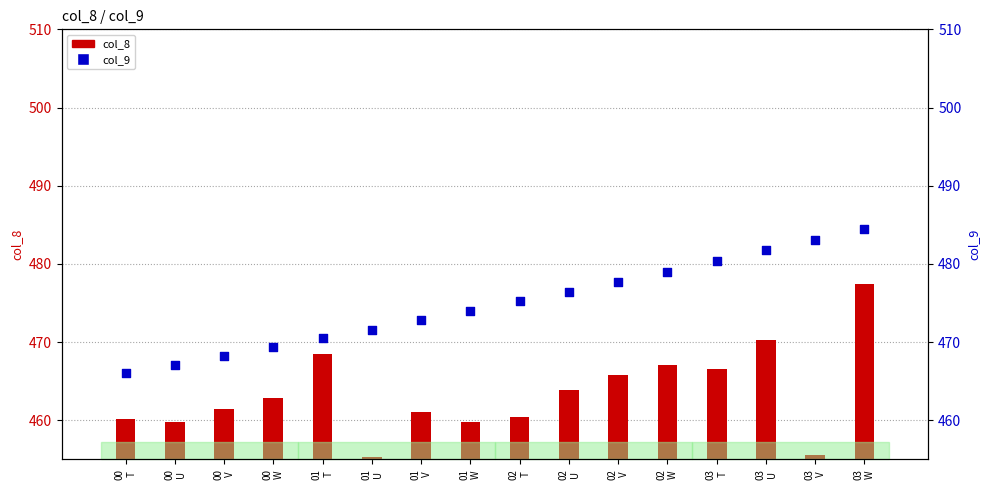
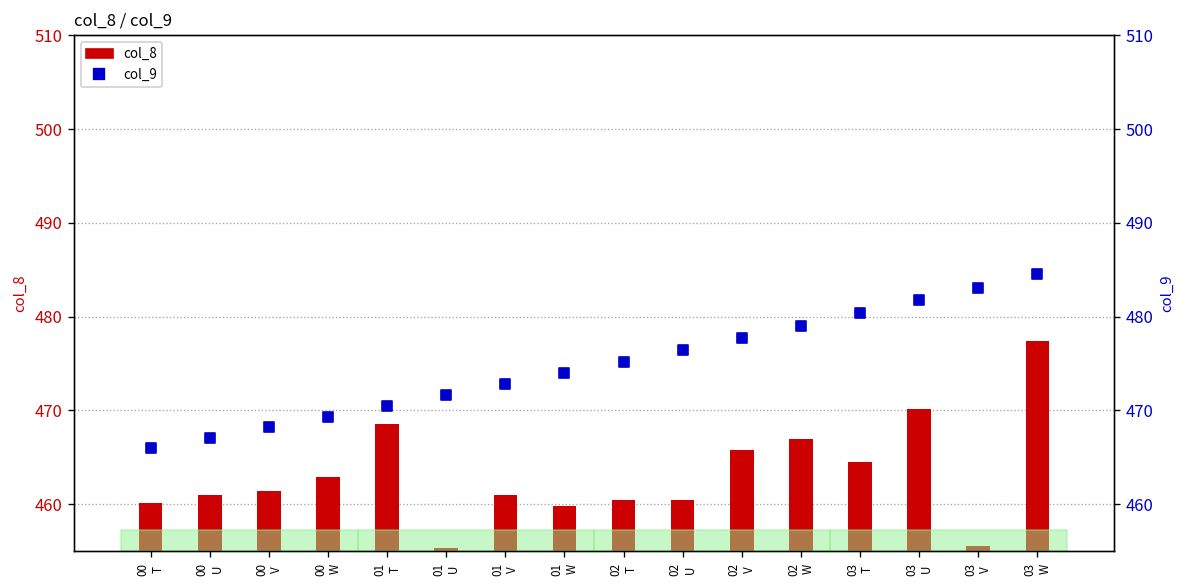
col_8, 00 U: 460 -> 461
col_8, 02 U: 464 -> 460
col_8, 03 T: 467 -> 465
